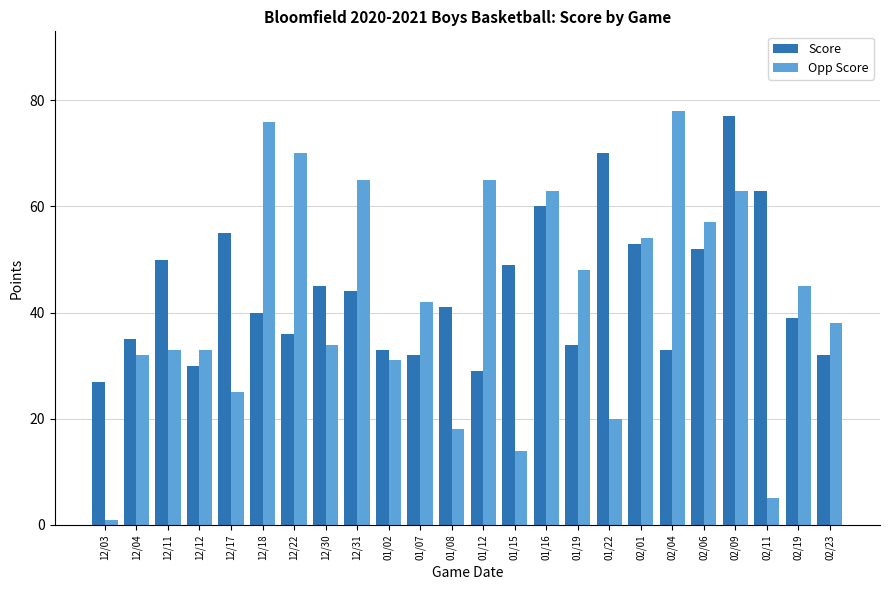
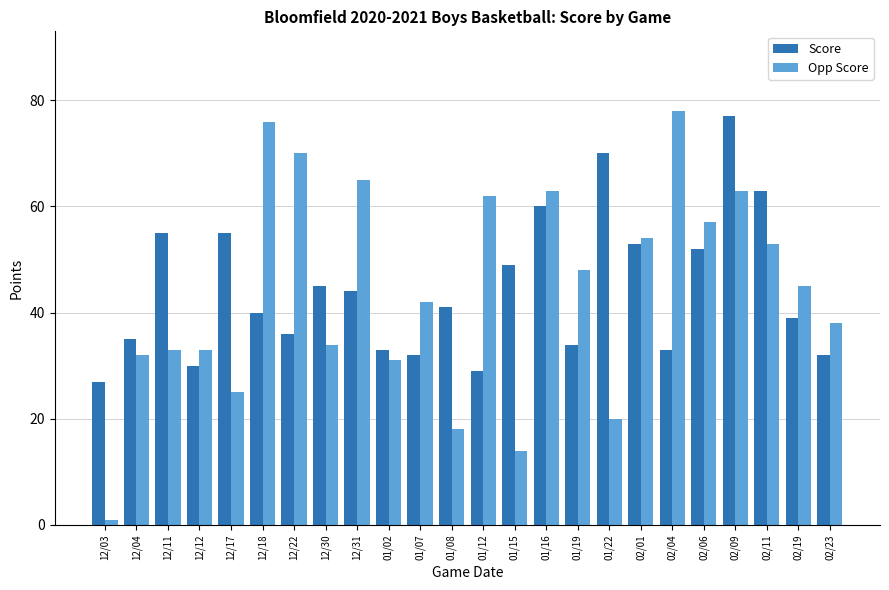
Score, 12/11: 50 -> 55
Opp Score, 01/12: 65 -> 62
Opp Score, 02/11: 5 -> 53
